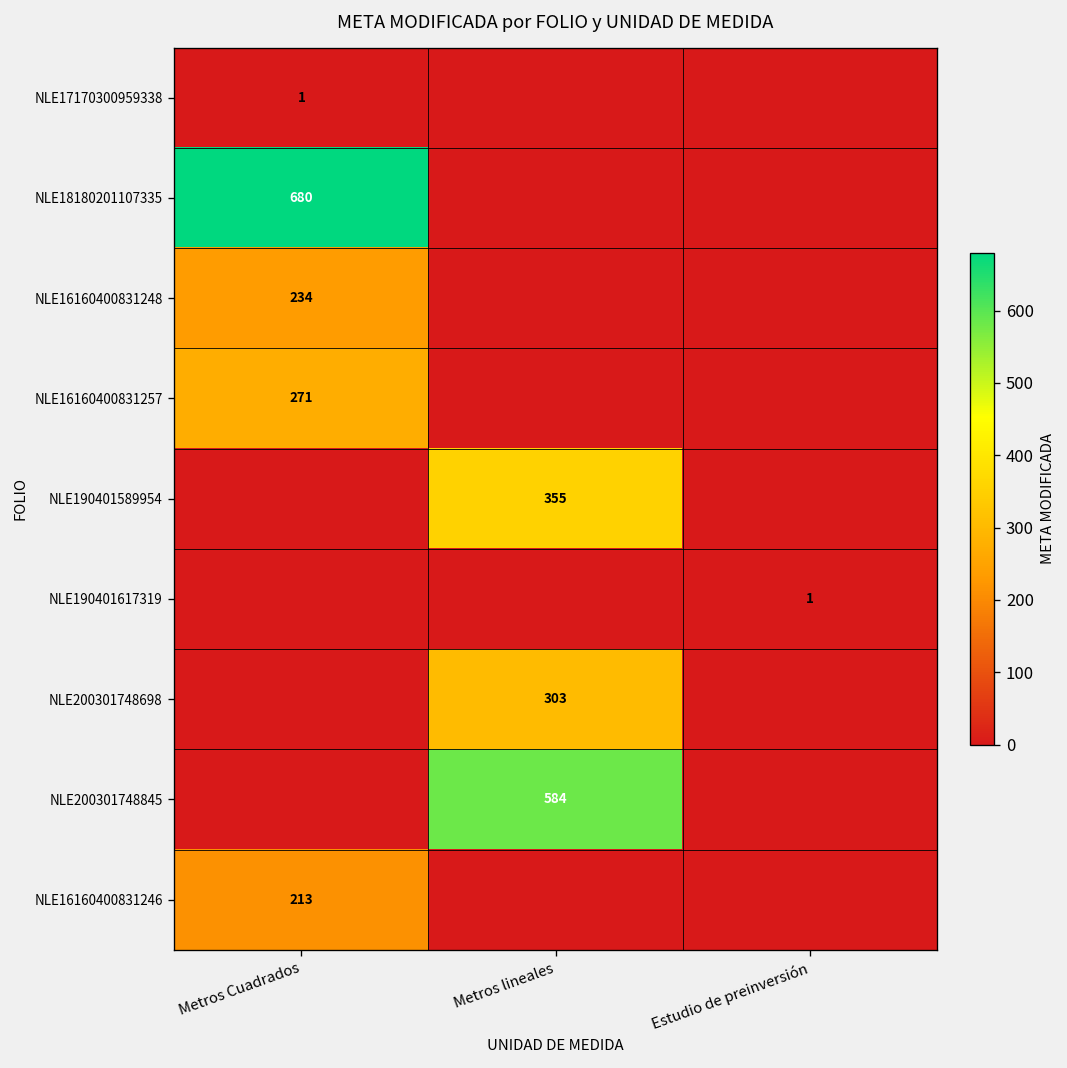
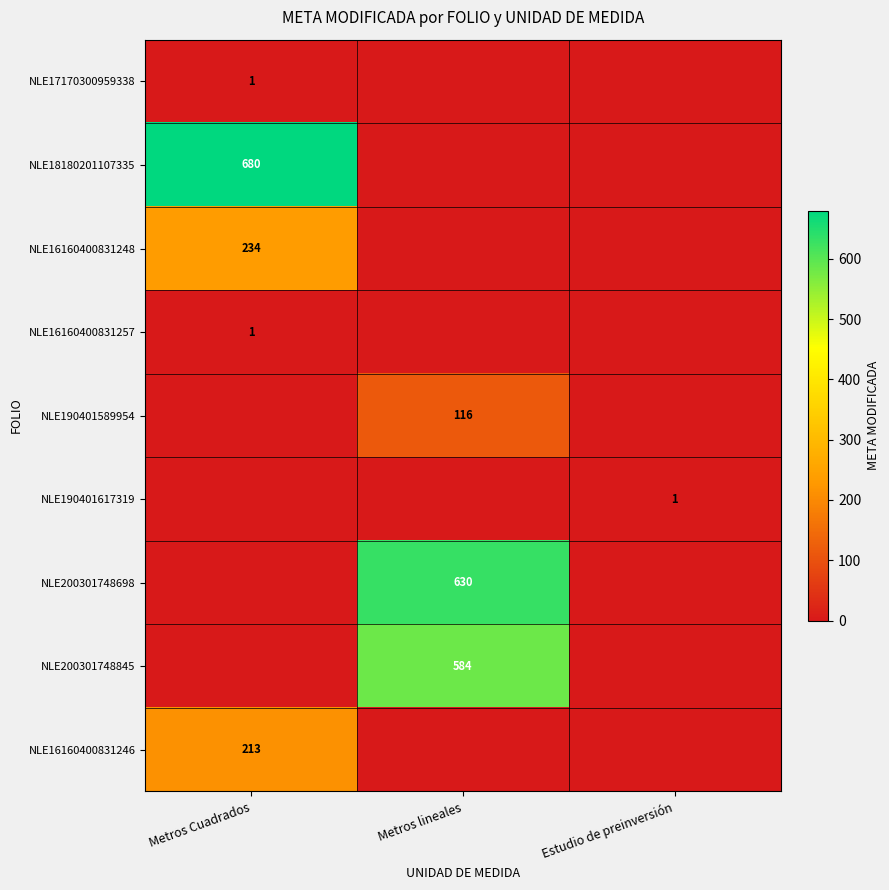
NLE16160400831257, Metros Cuadrados: 271 -> 1
NLE190401589954, Metros lineales: 355 -> 116
NLE200301748698, Metros lineales: 303 -> 630
